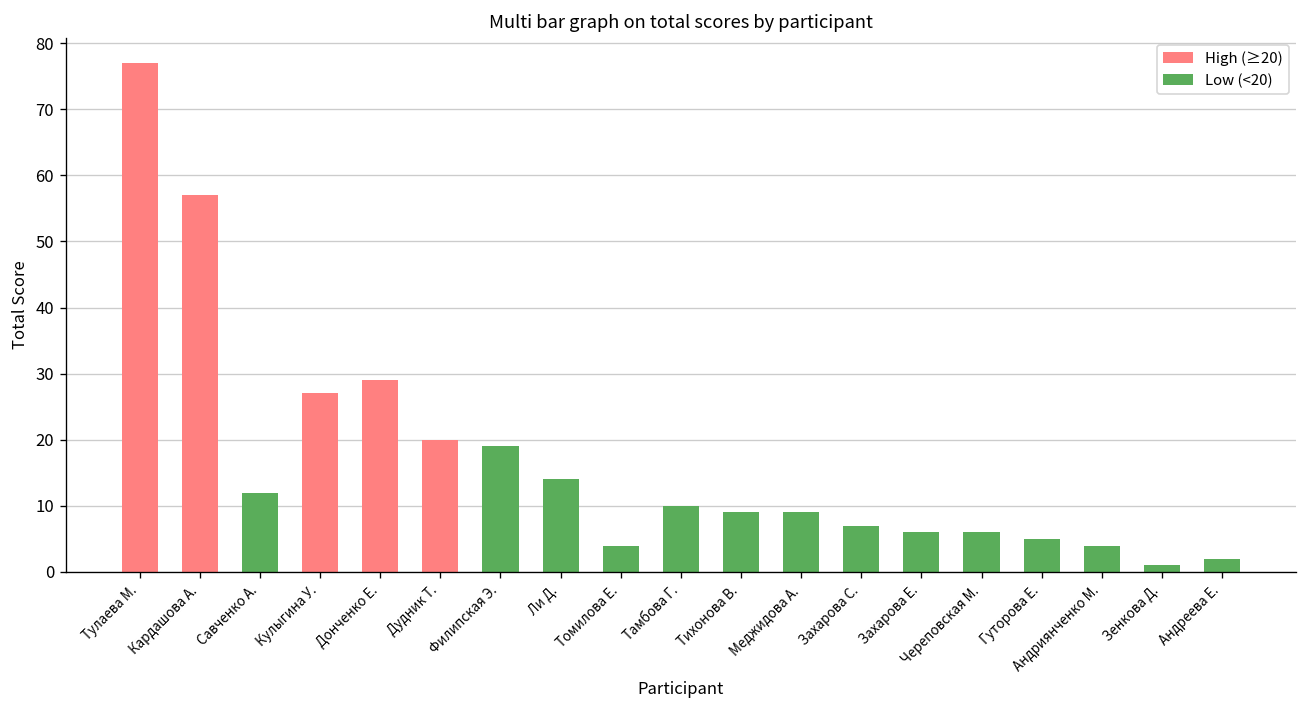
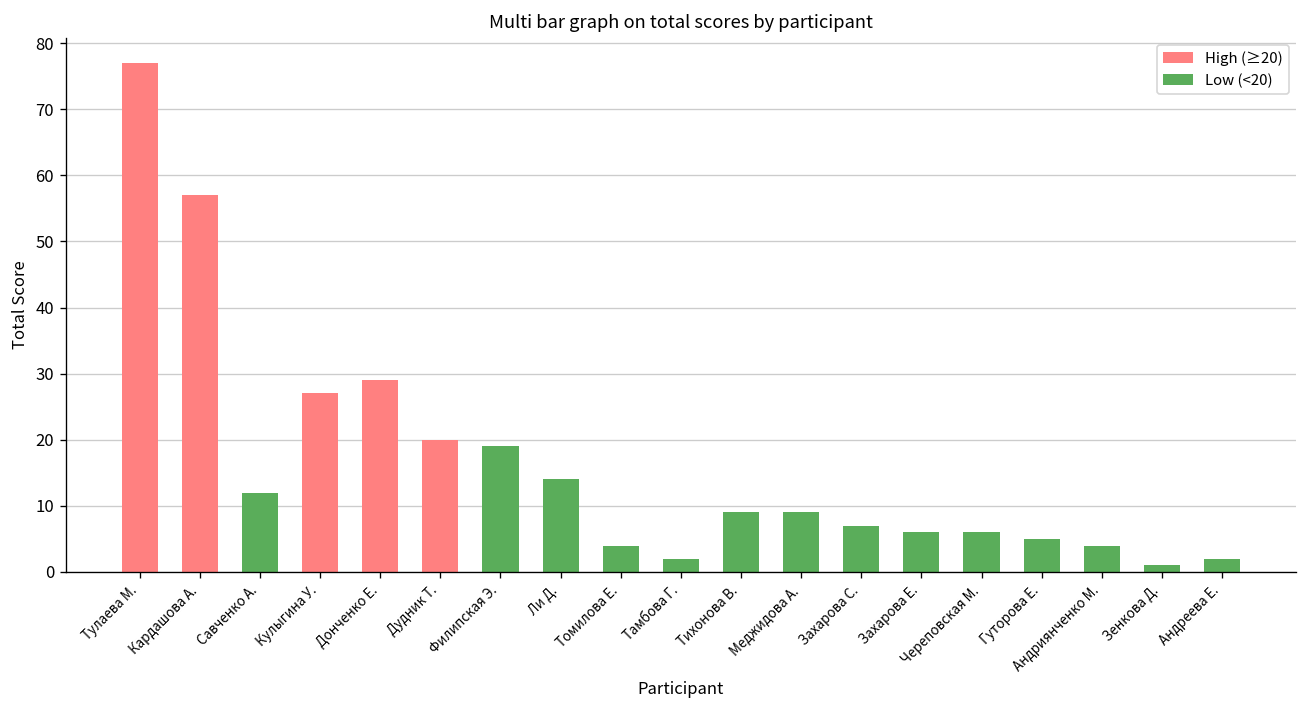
Low (<20), Тамбова Г.: 10 -> 2
